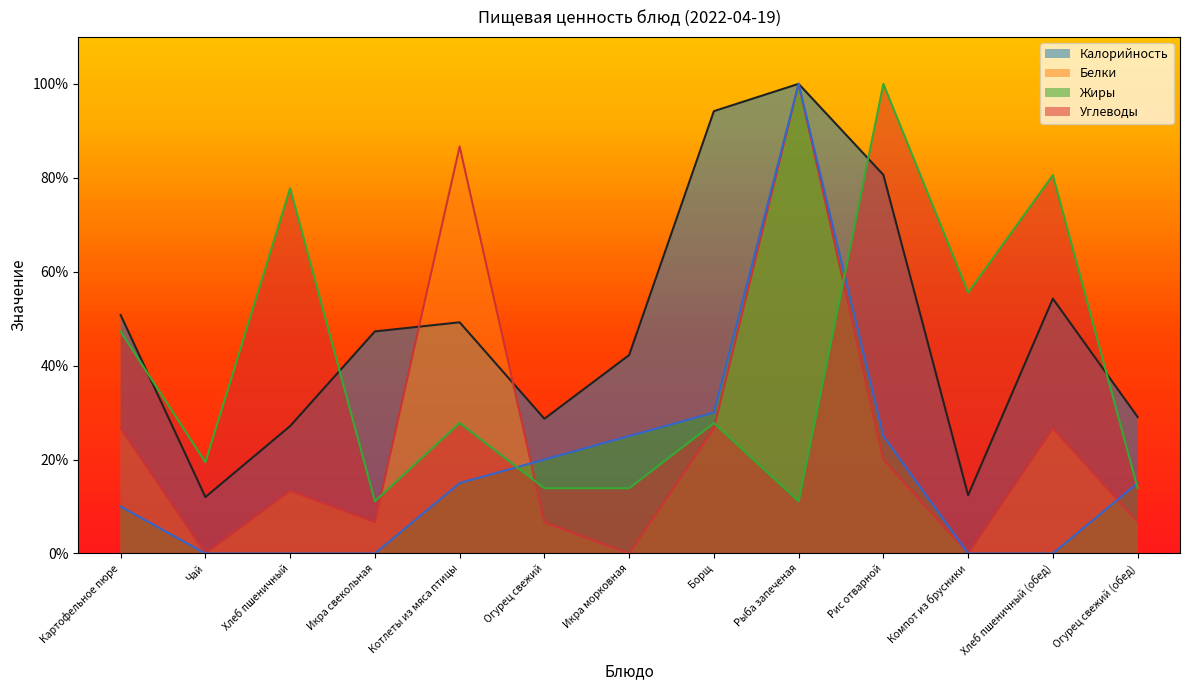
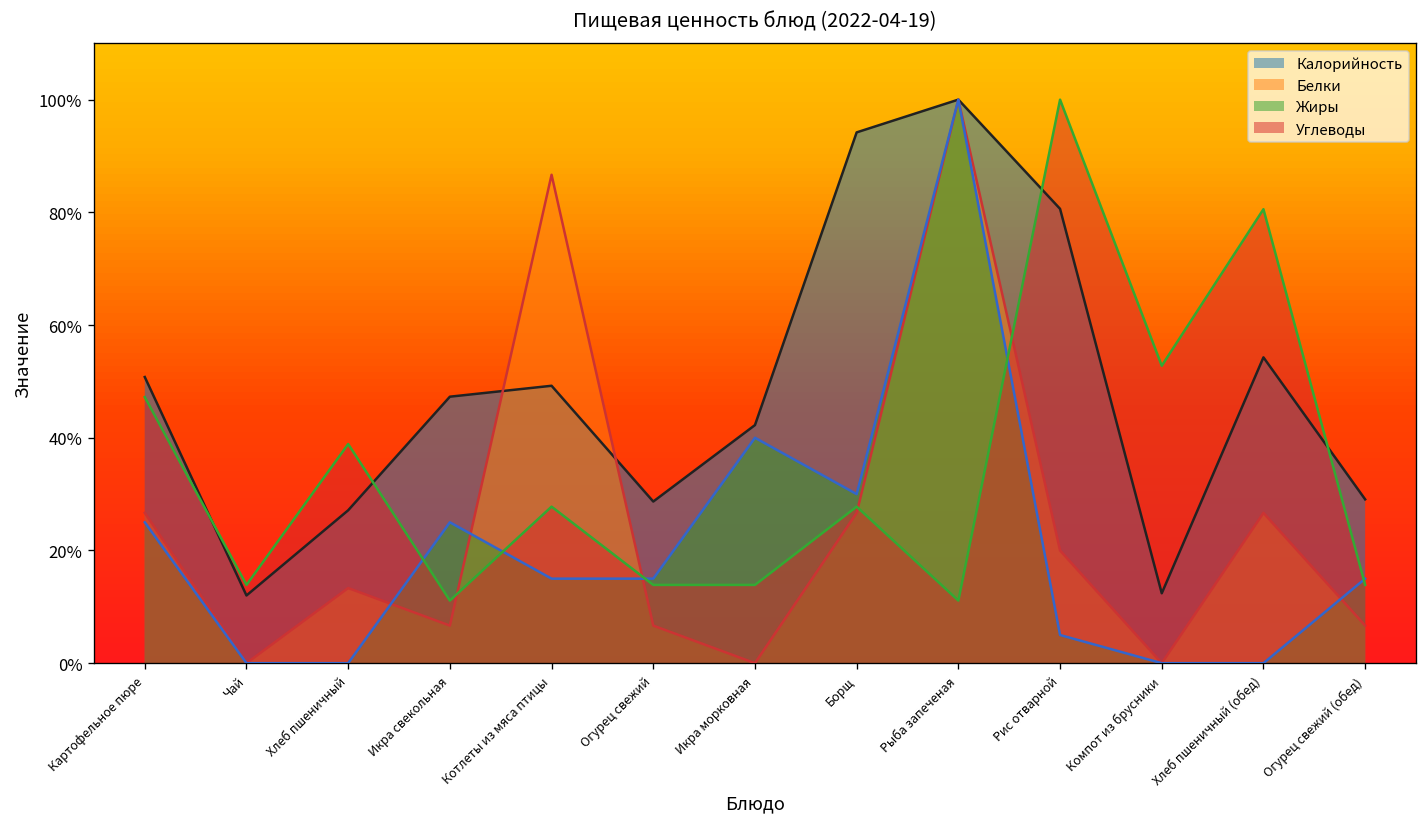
Жиры, Картофельное пюре: 10% -> 25%
Углеводы, Чай: 19% -> 14%
Углеводы, Хлеб пшеничный: 78% -> 39%
Жиры, Икра свекольная: 0% -> 25%
Жиры, Огурец свежий: 20% -> 15%
Жиры, Икра морковная: 25% -> 40%
Жиры, Рис отварной: 25% -> 5%
Углеводы, Компот из брусники: 56% -> 53%
